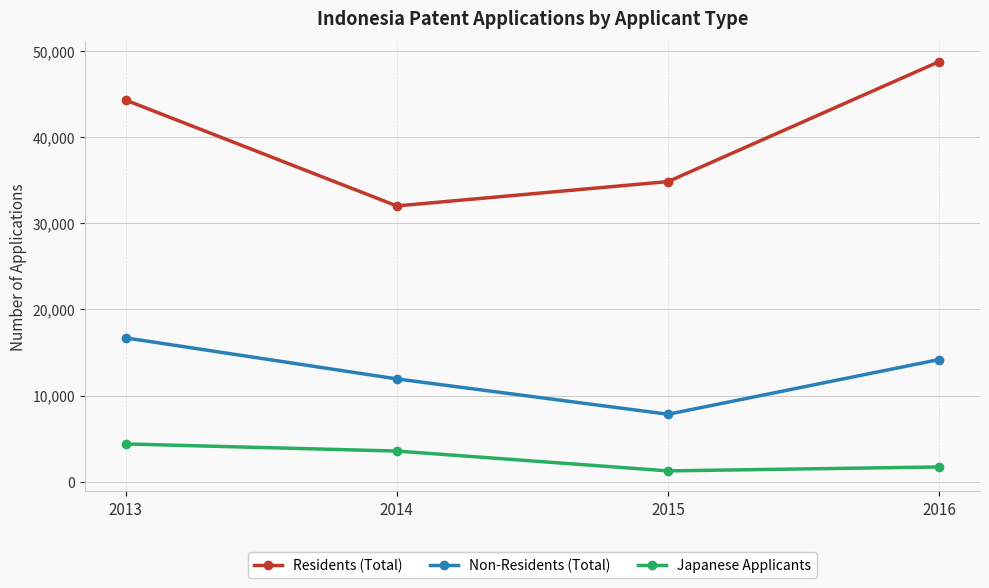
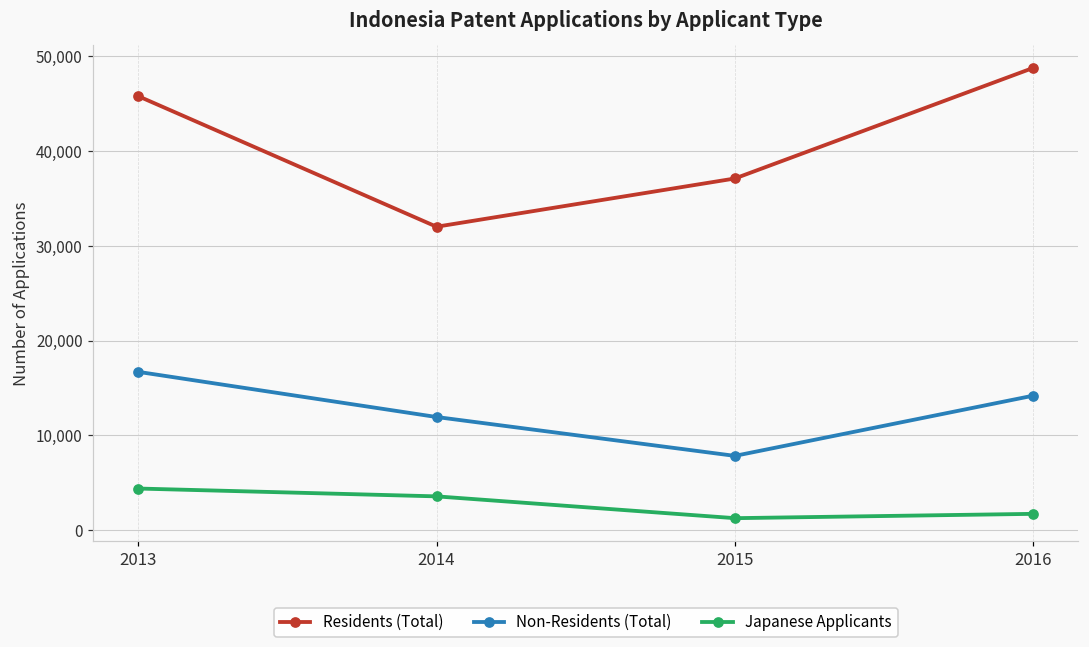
Residents (Total), 2013: 44,000 -> 46,000
Residents (Total), 2015: 35,000 -> 37,000
